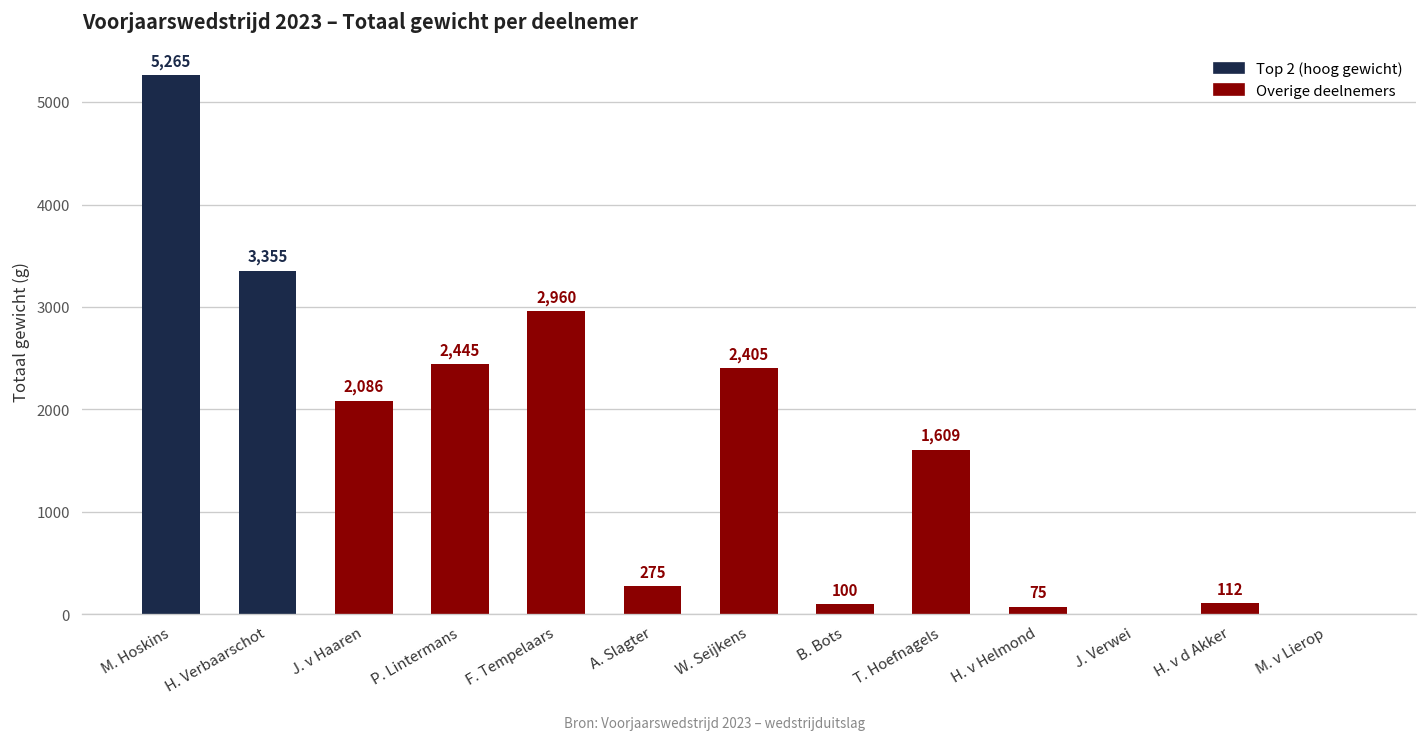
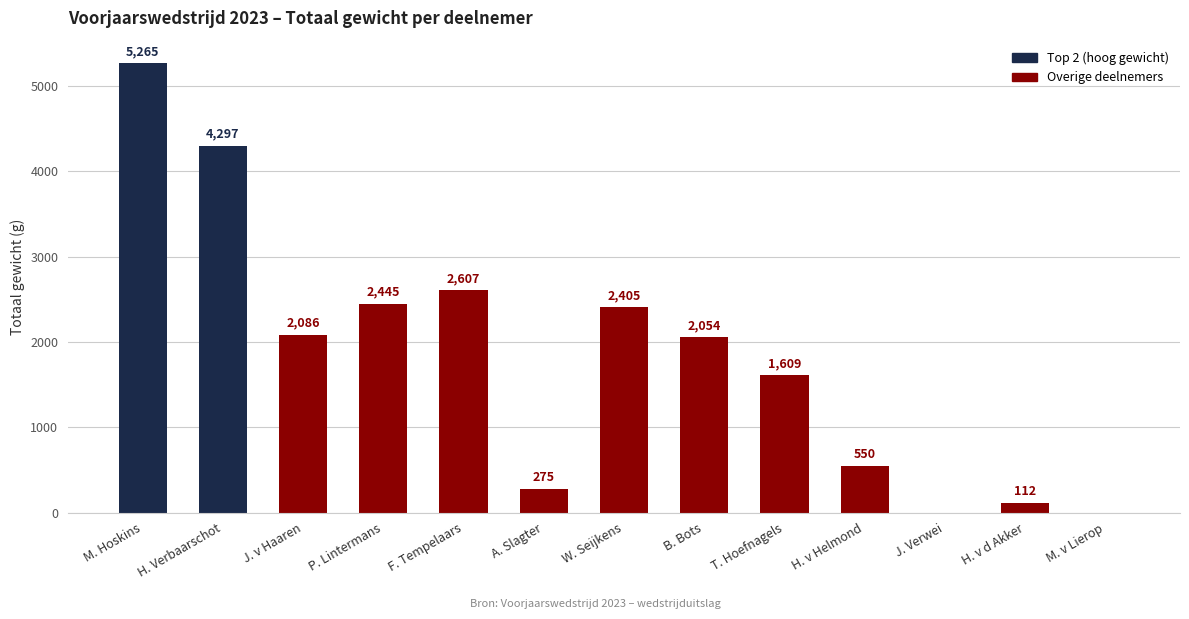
H. Verbaarschot: 3,355 -> 4,297
F. Tempelaars: 2,960 -> 2,607
B. Bots: 100 -> 2,054
H. v Helmond: 75 -> 550
